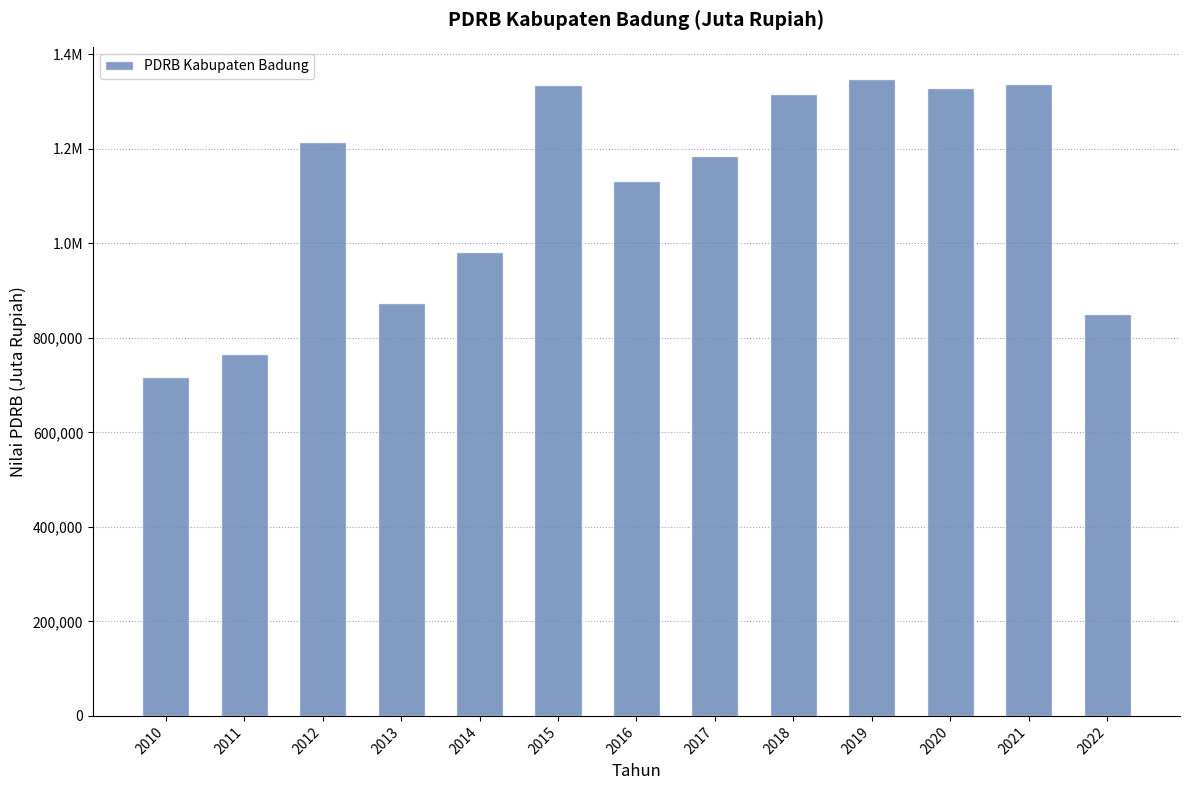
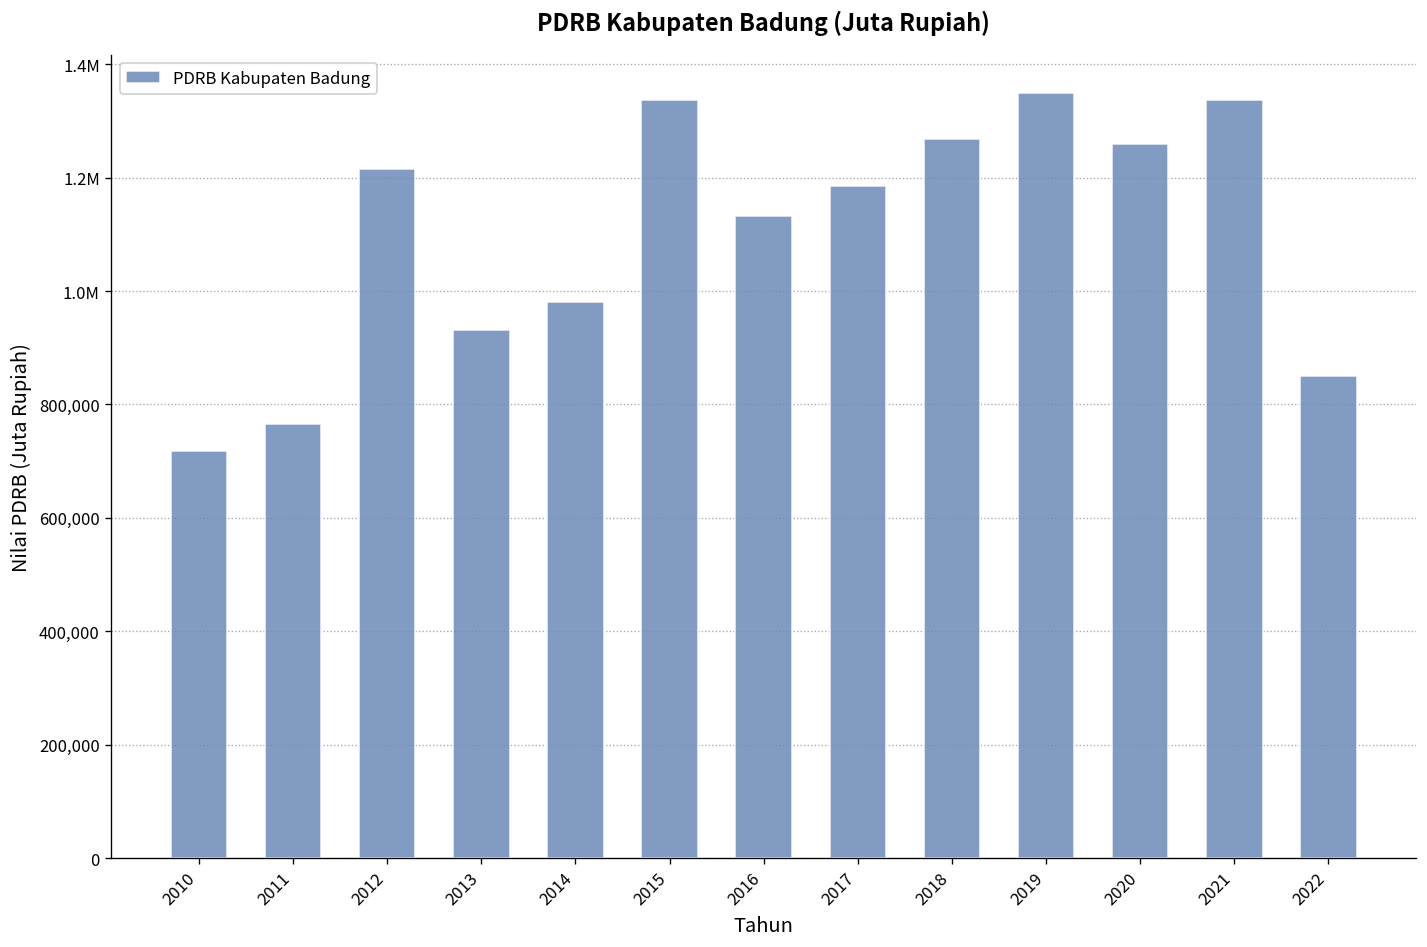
2013: 870,000 -> 930,000
2018: 1,320,000 -> 1,270,000
2020: 1,330,000 -> 1,260,000
